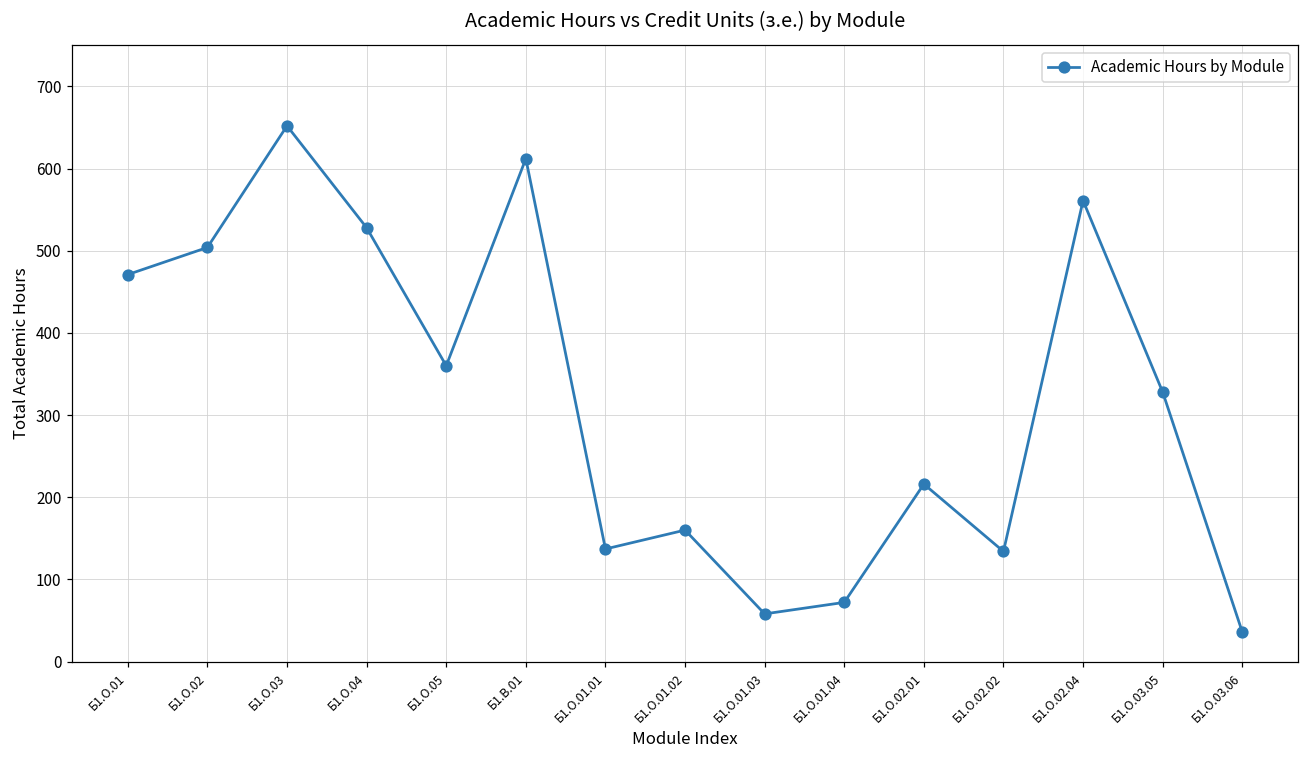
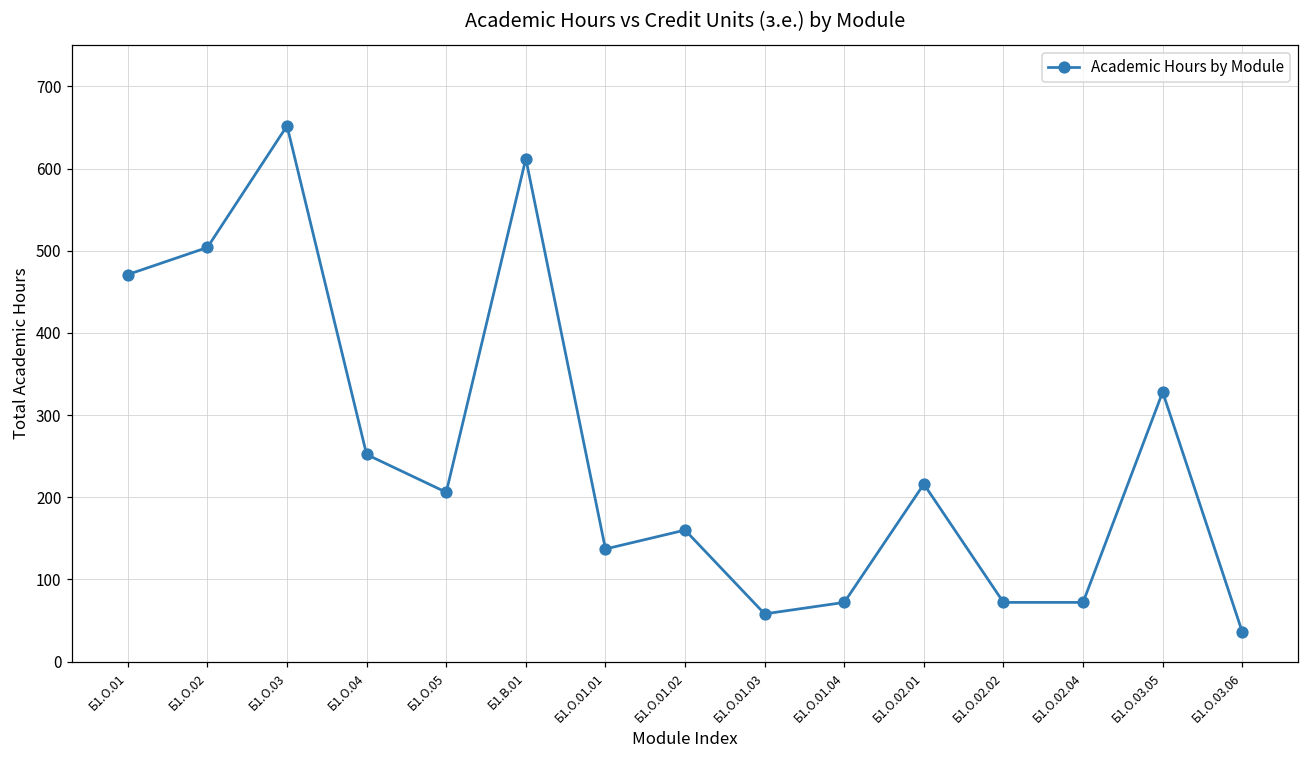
Б1.О.04: 530 -> 250
Б1.О.05: 360 -> 210
Б1.О.02.02: 130 -> 70
Б1.О.02.04: 560 -> 70
